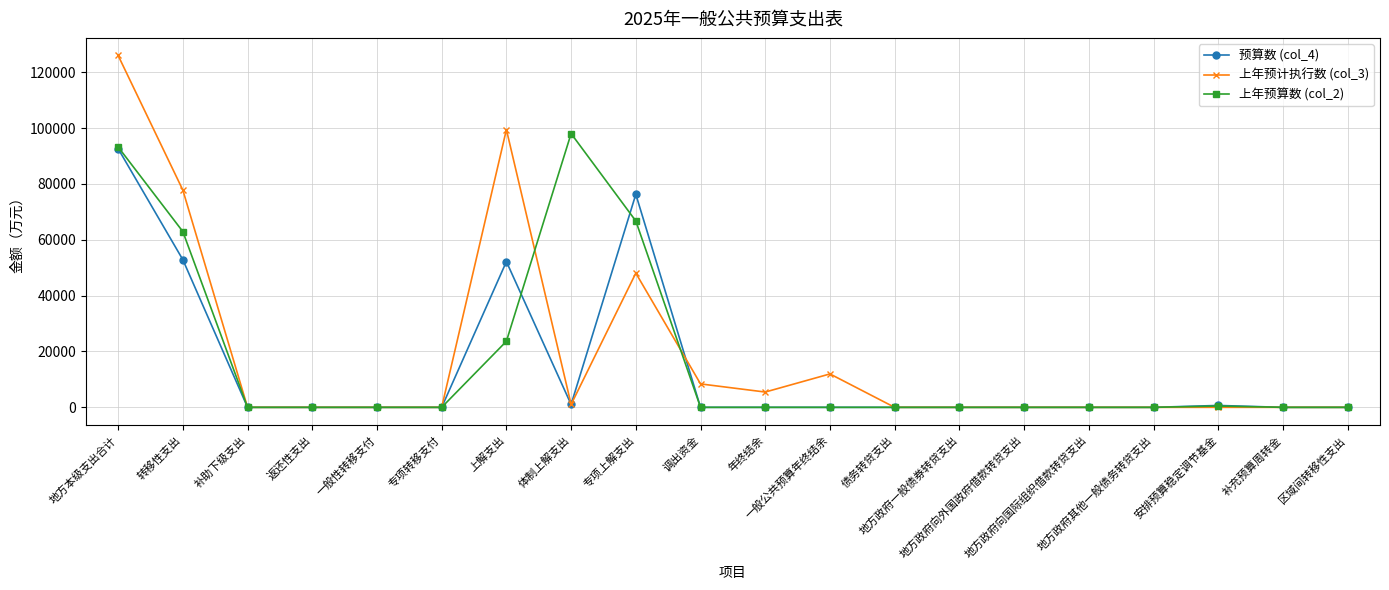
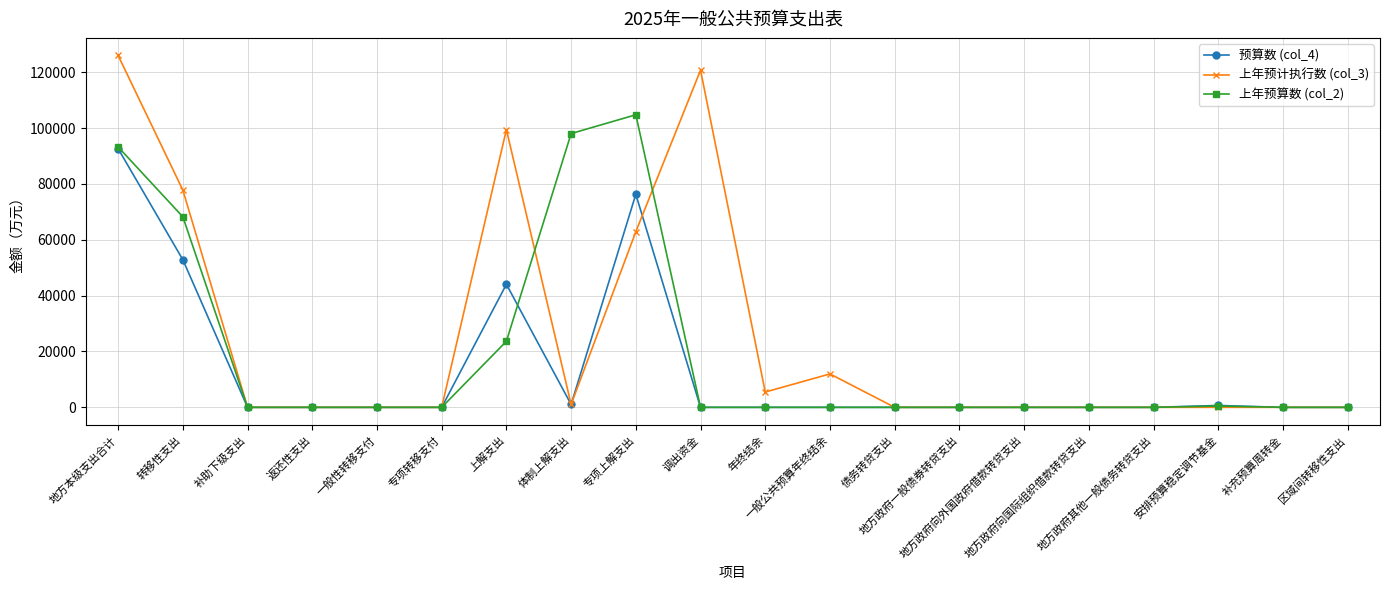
上年预算数 (col_2), 转移性支出: 63000 -> 68000
预算数 (col_4), 上解支出: 52000 -> 44000
上年预计执行数 (col_3), 专项上解支出: 48000 -> 63000
上年预算数 (col_2), 专项上解支出: 67000 -> 105000
上年预计执行数 (col_3), 调出资金: 8000 -> 121000
